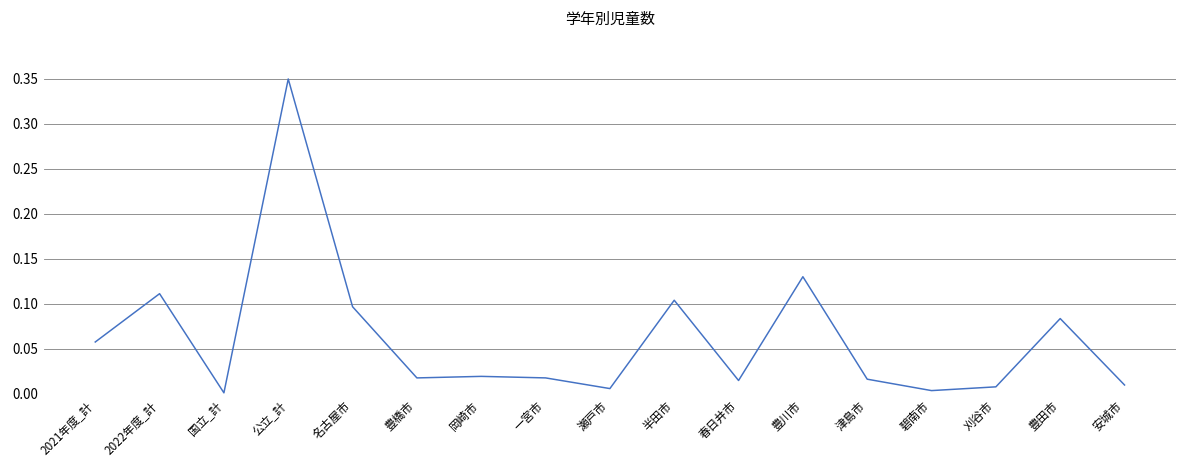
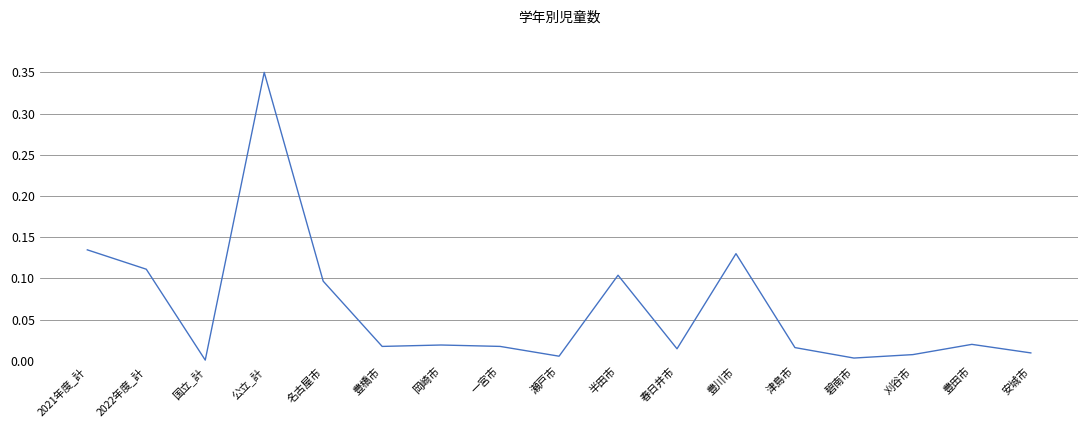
2021年度_計: 0.06 -> 0.13
豊田市: 0.08 -> 0.02
